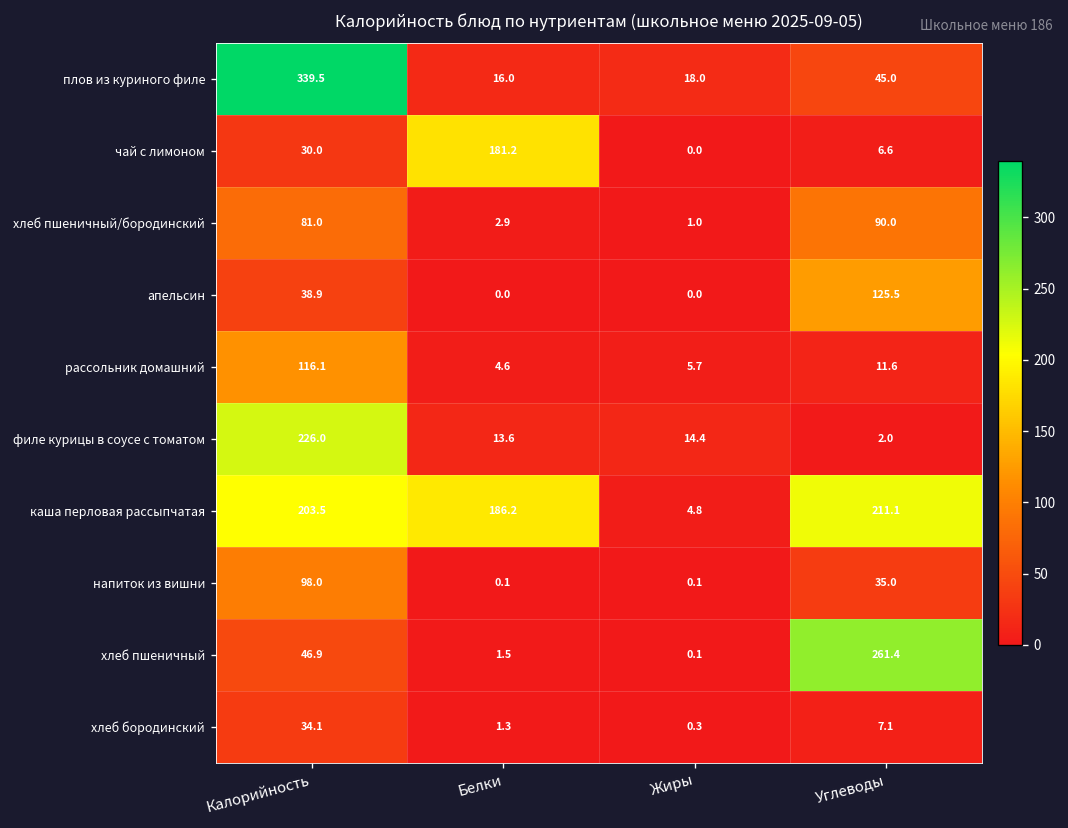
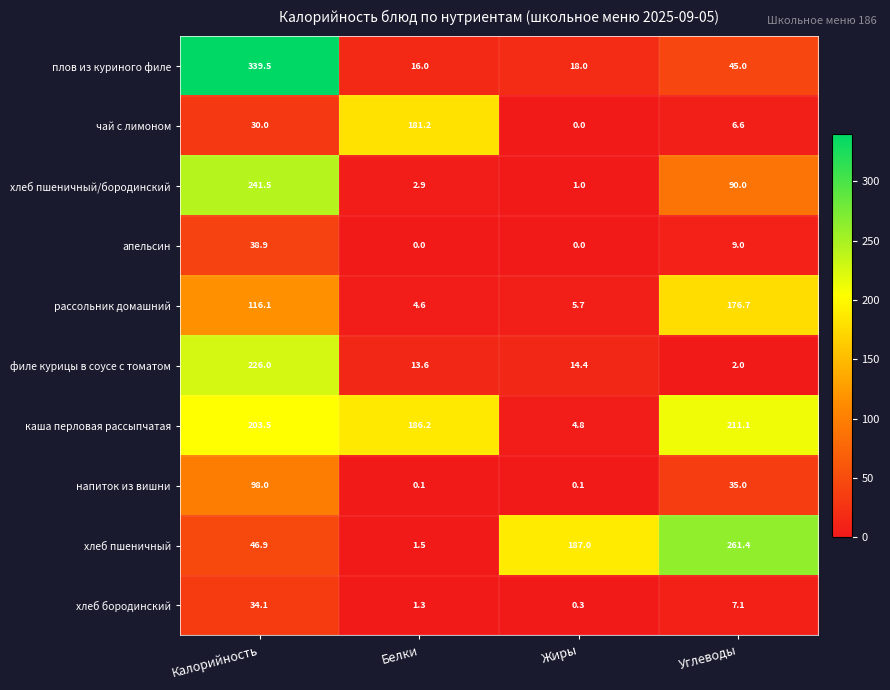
хлеб пшеничный/бородинский, Калорийность: 81.0 -> 241.5
апельсин, Углеводы: 125.5 -> 9.0
рассольник домашний, Углеводы: 11.6 -> 176.7
хлеб пшеничный, Жиры: 0.1 -> 187.0
